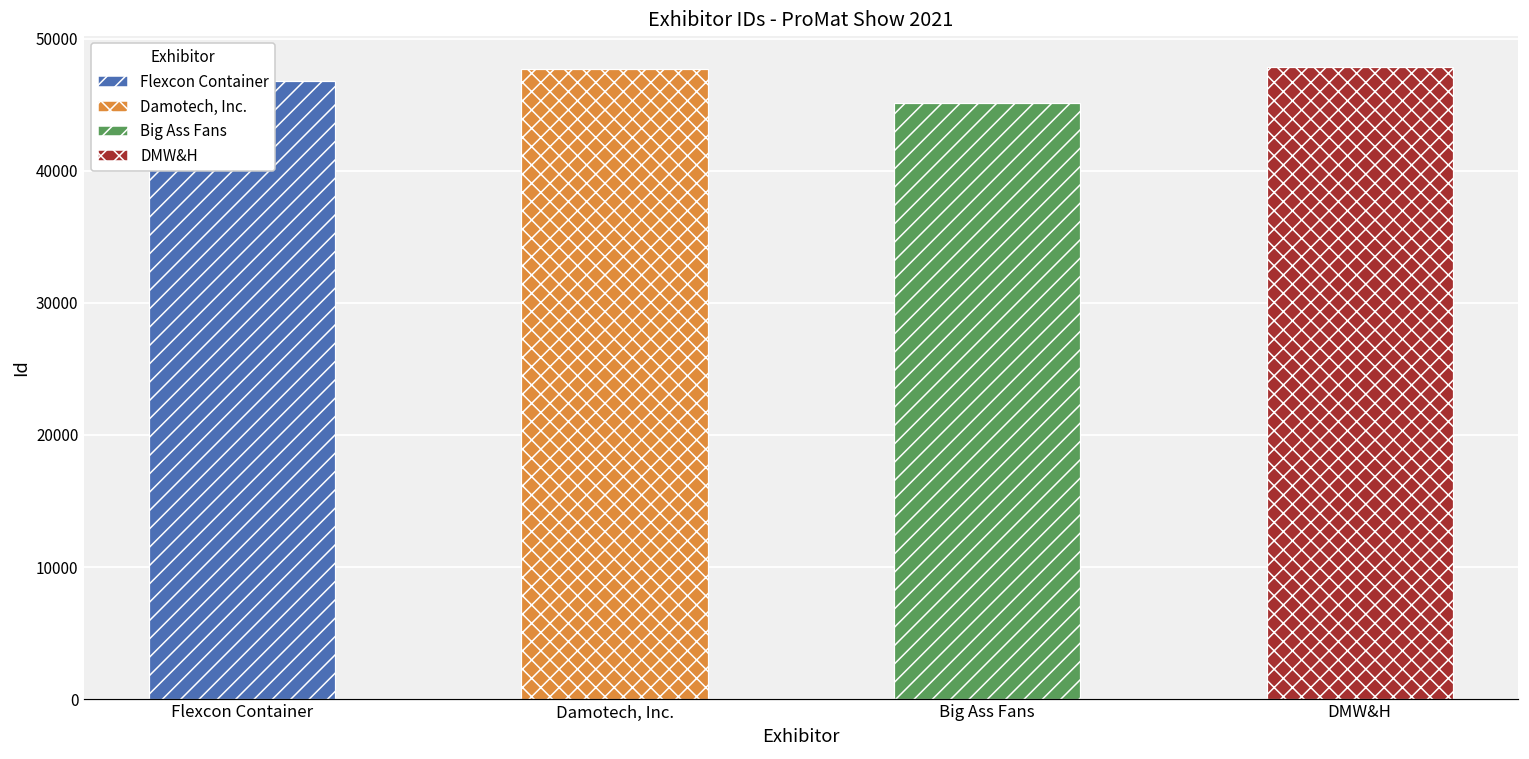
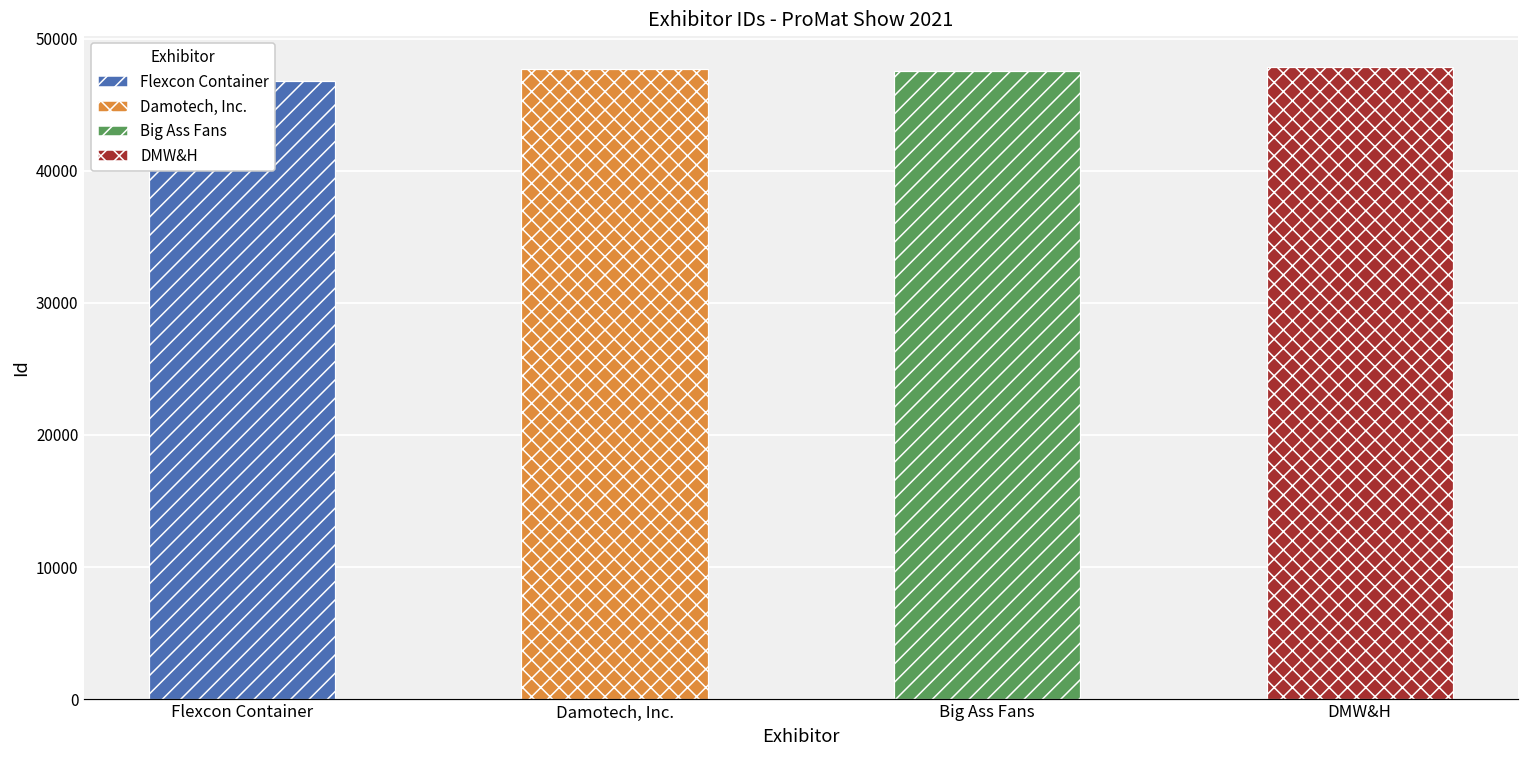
Big Ass Fans: 45100 -> 47600
